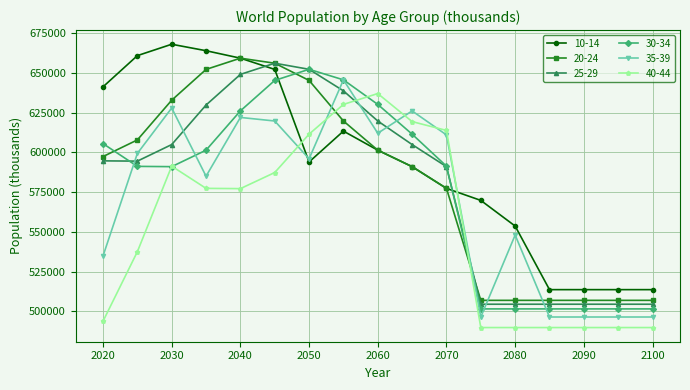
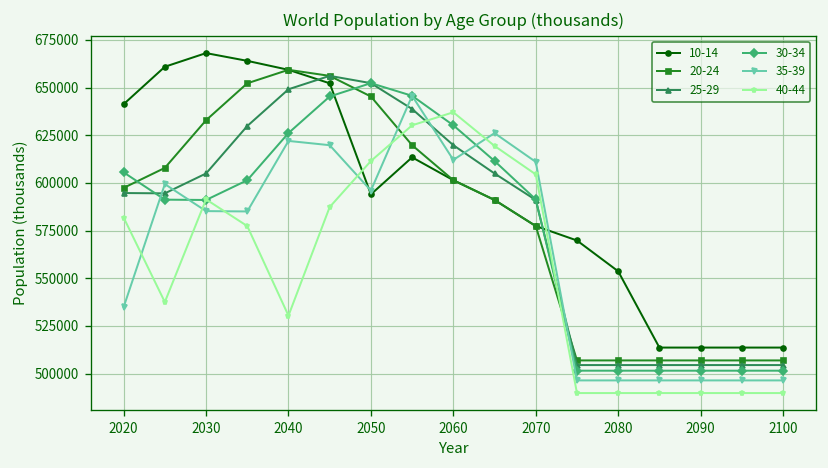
40-44, 2020: 494000 -> 582000
35-39, 2030: 628000 -> 585000
40-44, 2040: 577000 -> 530000
40-44, 2070: 614000 -> 604000
35-39, 2080: 548000 -> 496000
